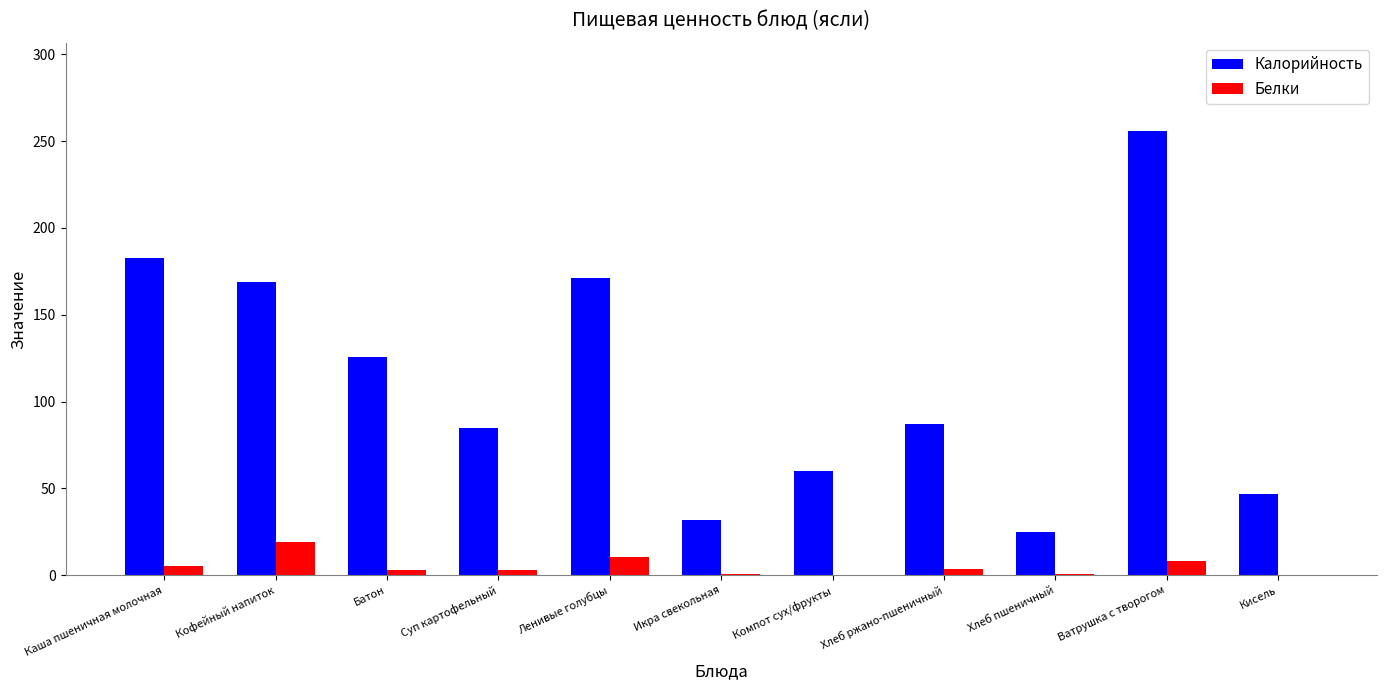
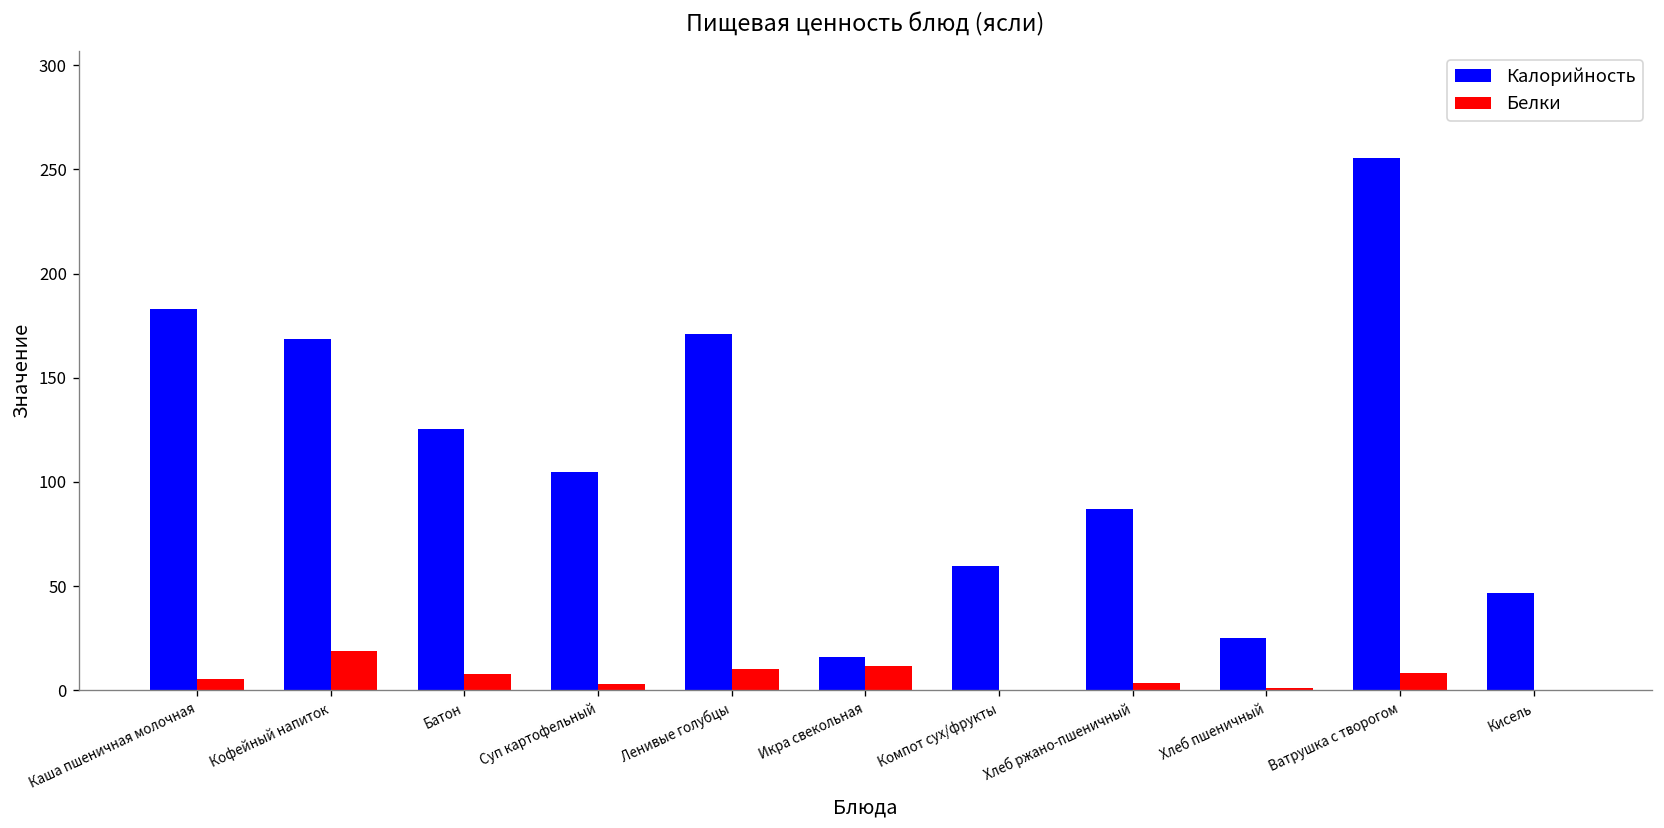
Белки, Батон: 3 -> 8
Калорийность, Суп картофельный: 85 -> 105
Калорийность, Икра свекольная: 32 -> 16
Белки, Икра свекольная: 1 -> 12
